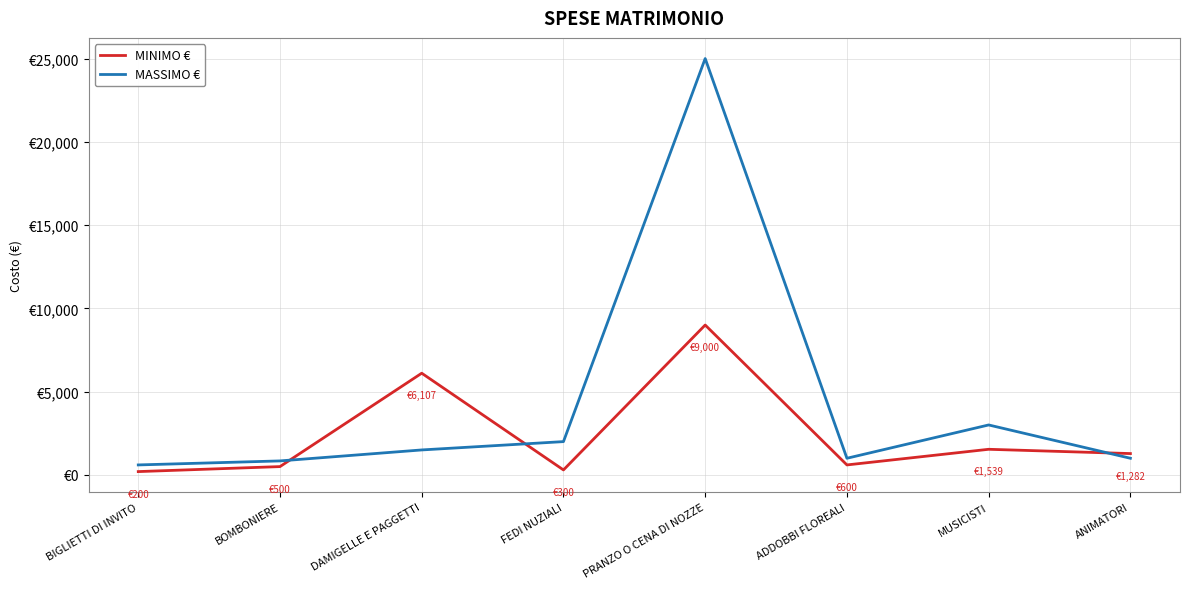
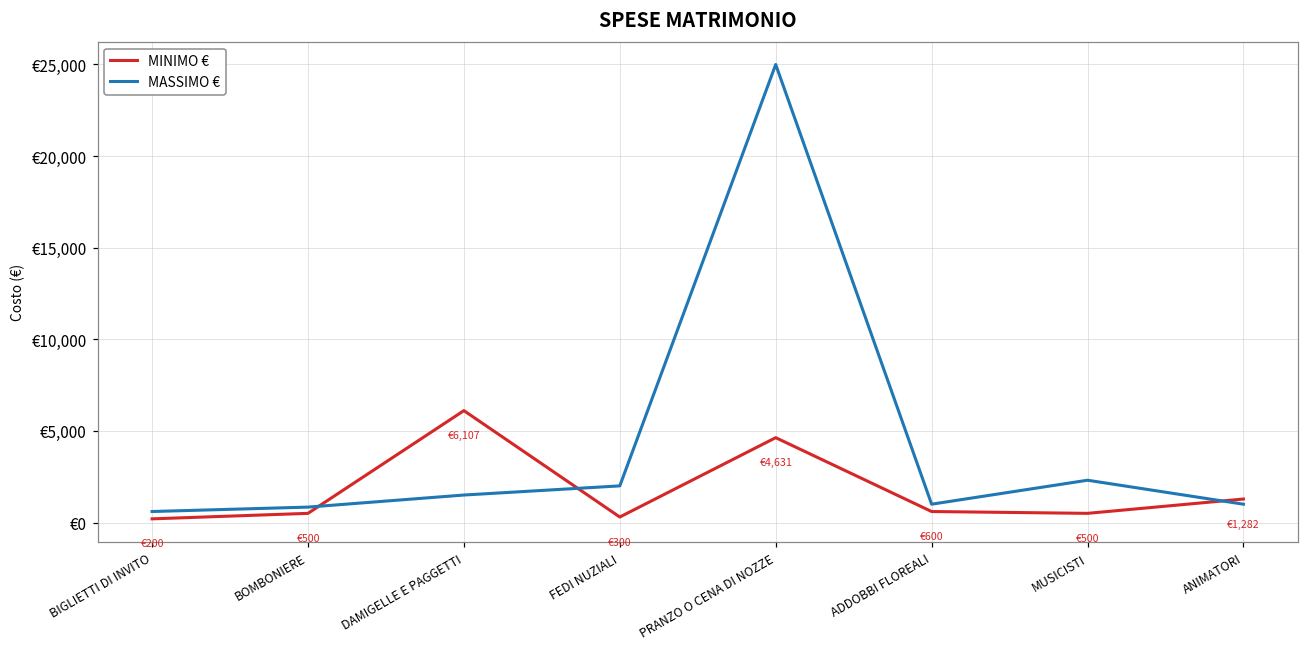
MINIMO €, PRANZO O CENA DI NOZZE: €9,000 -> €4,631
MINIMO €, MUSICISTI: €1,539 -> €500
MASSIMO €, MUSICISTI: €3,000 -> €2,300
